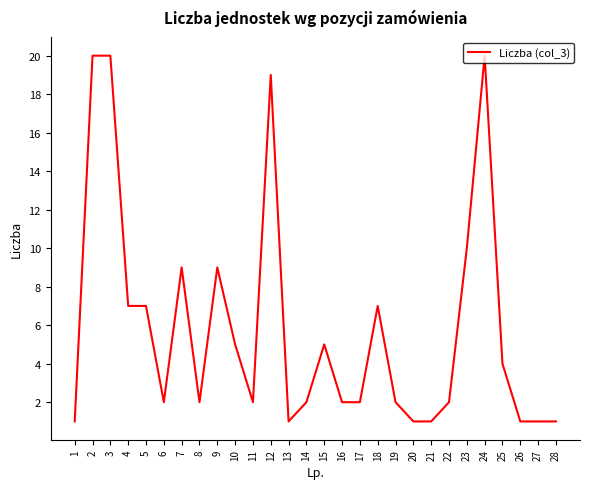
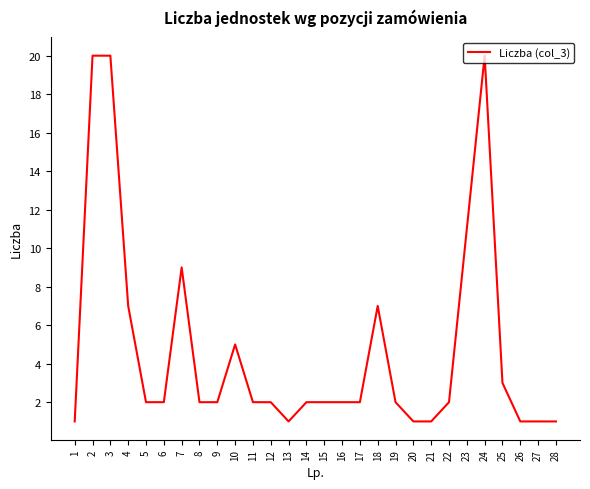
5: 7 -> 2
9: 9 -> 2
12: 19 -> 2
15: 5 -> 2
23: 10 -> 11
25: 4 -> 3
